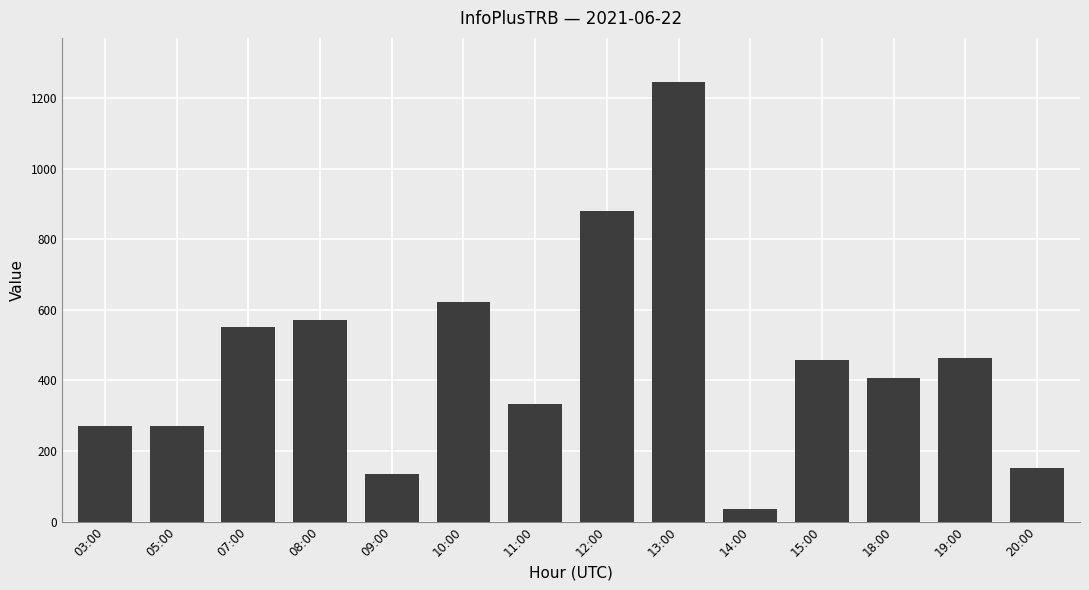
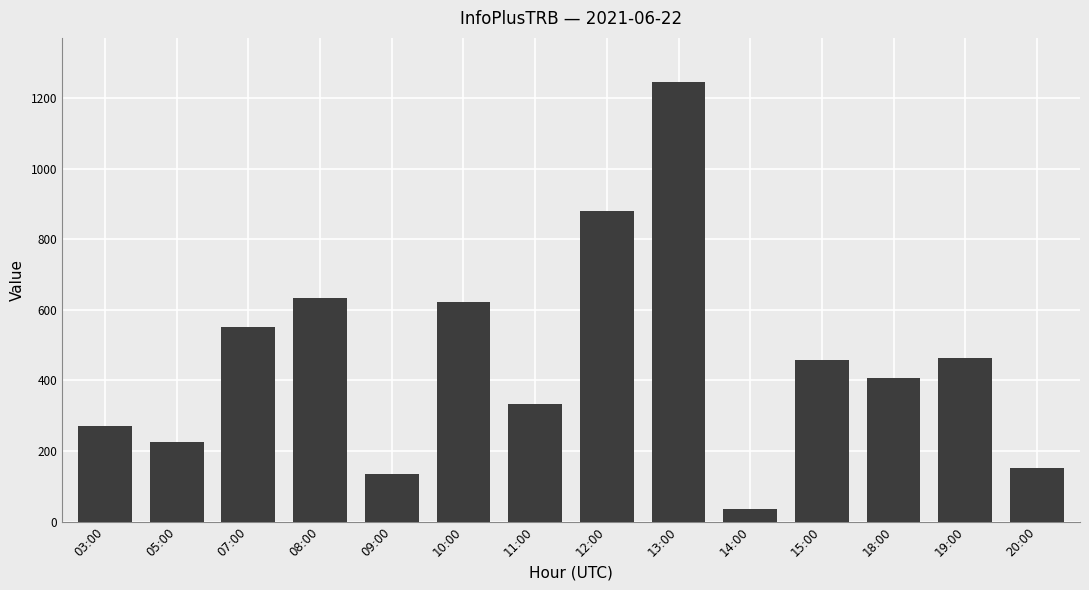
05:00: 270 -> 220
08:00: 570 -> 630
